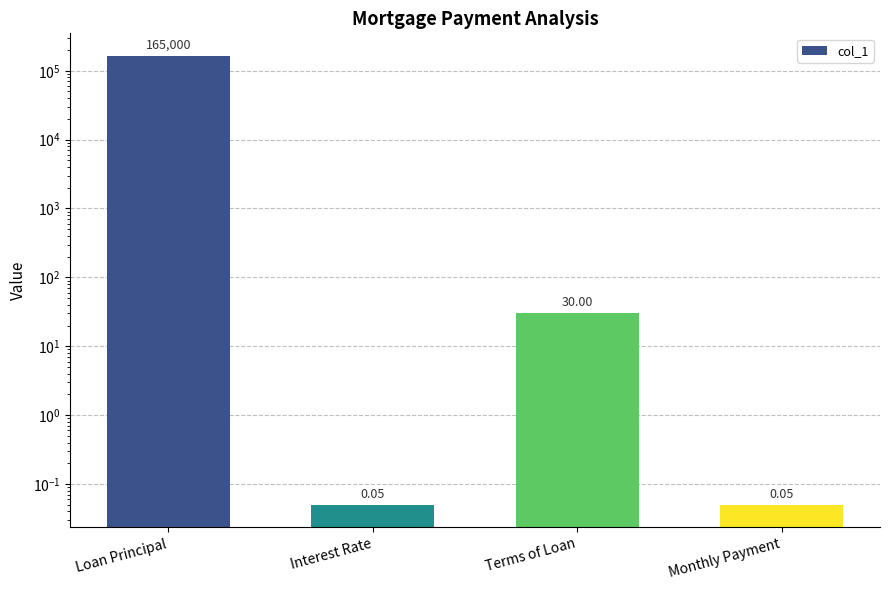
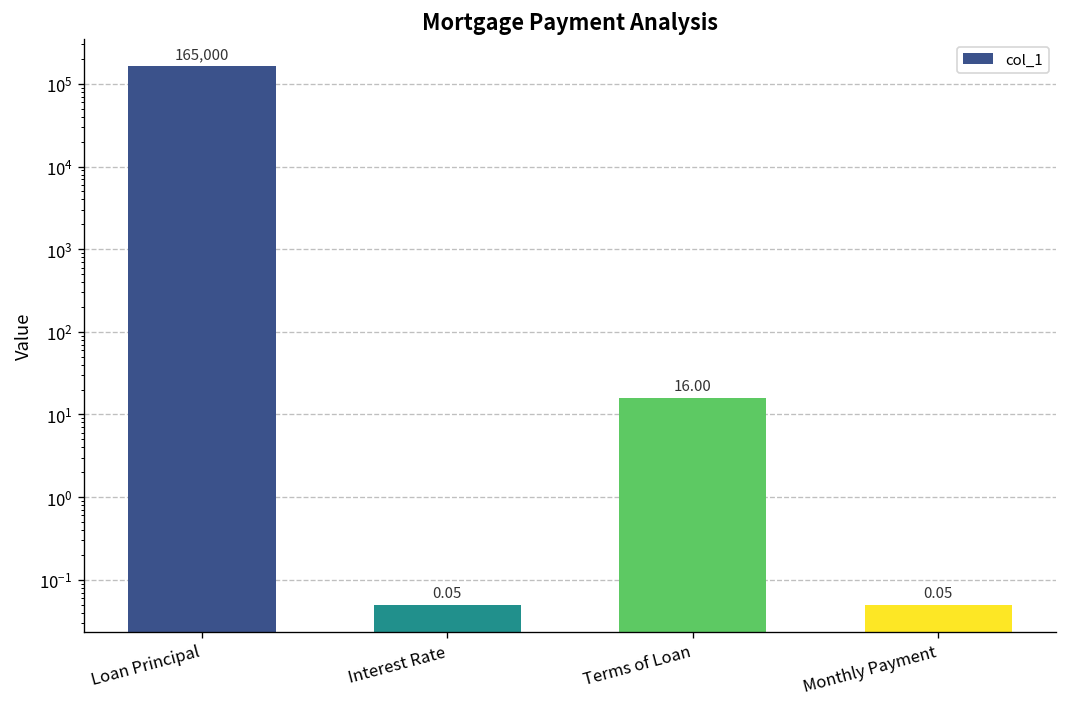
Terms of Loan: 30.00 -> 16.00
